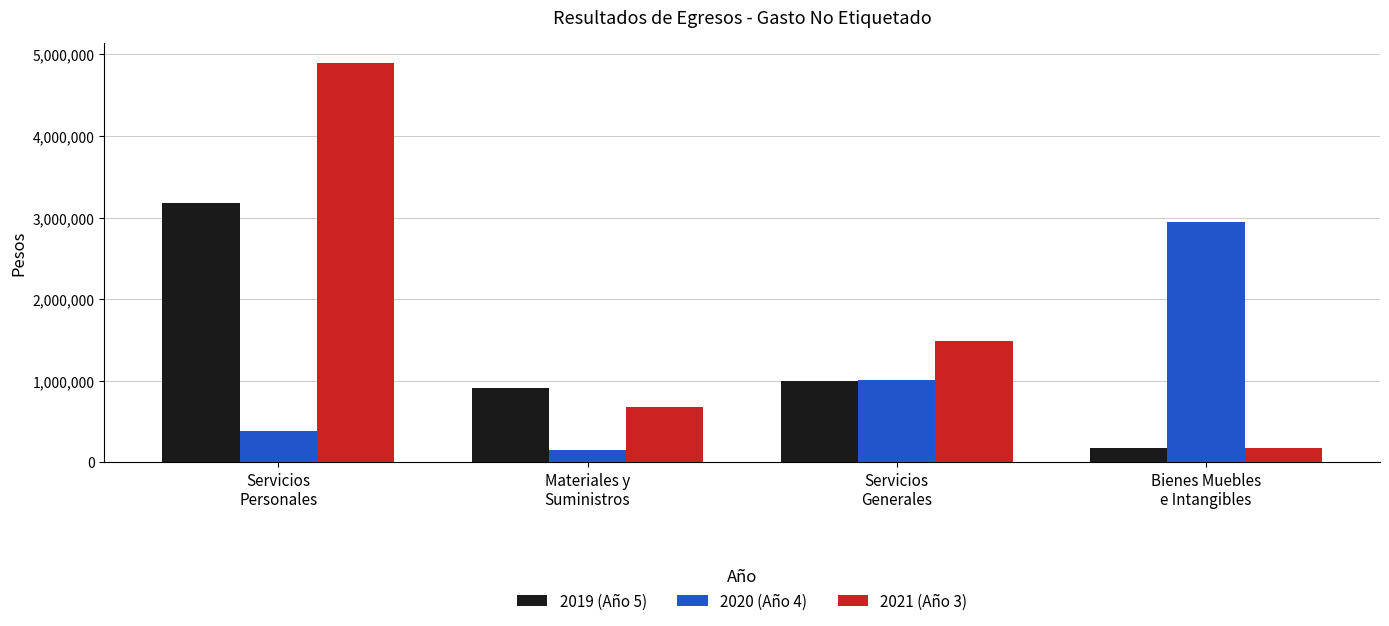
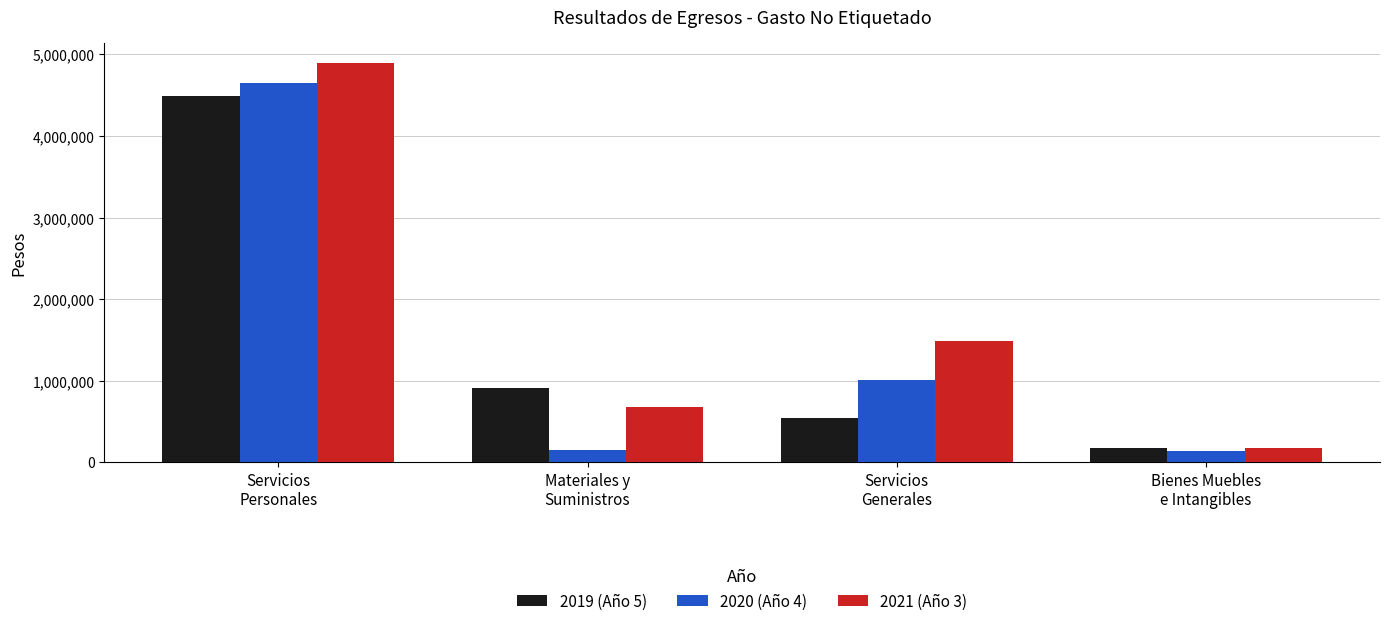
2019 (Año 5), Servicios Personales: 3,200,000 -> 4,500,000
2020 (Año 4), Servicios Personales: 400,000 -> 4,700,000
2019 (Año 5), Servicios Generales: 1,000,000 -> 500,000
2020 (Año 4), Bienes Muebles e Intangibles: 2,900,000 -> 100,000
